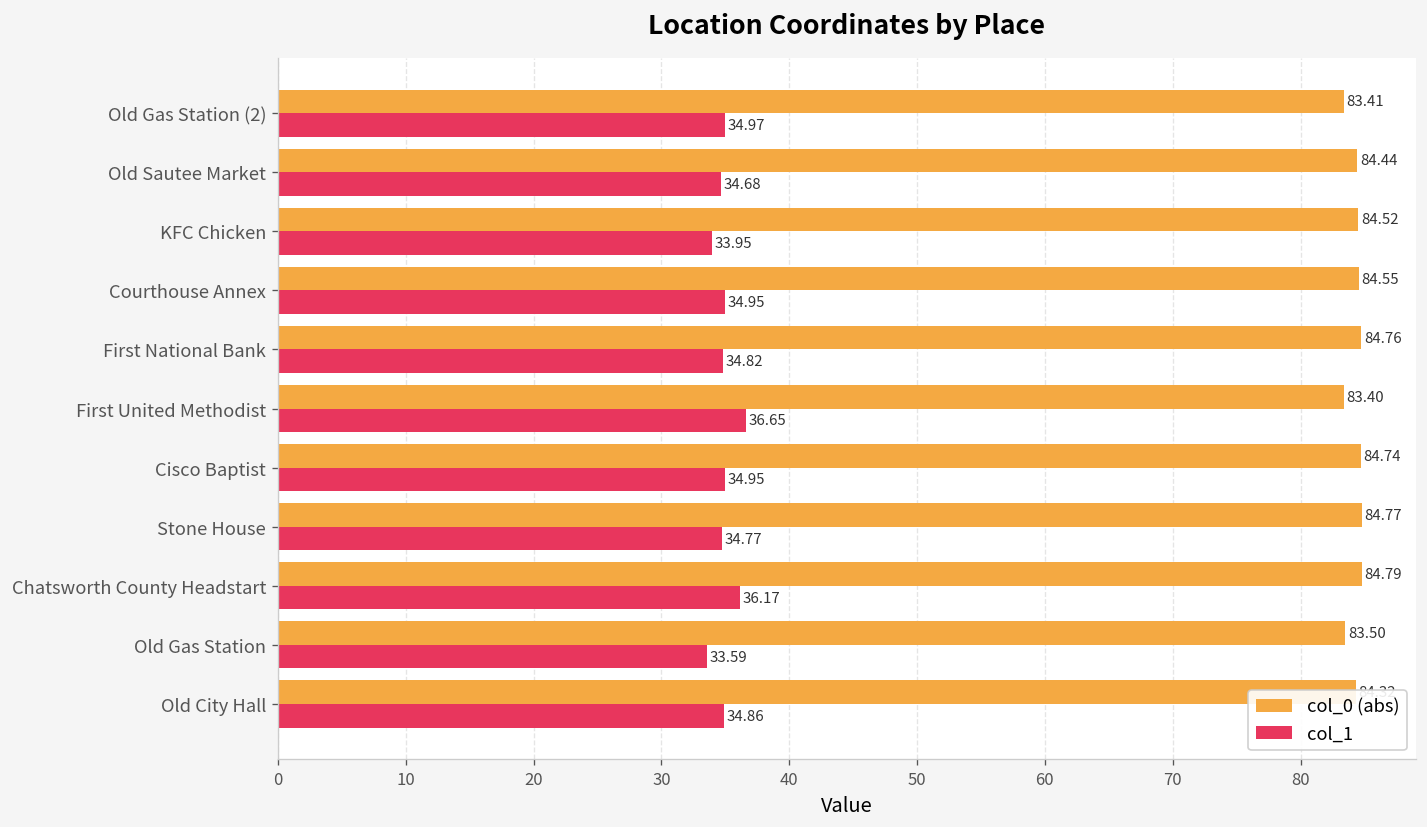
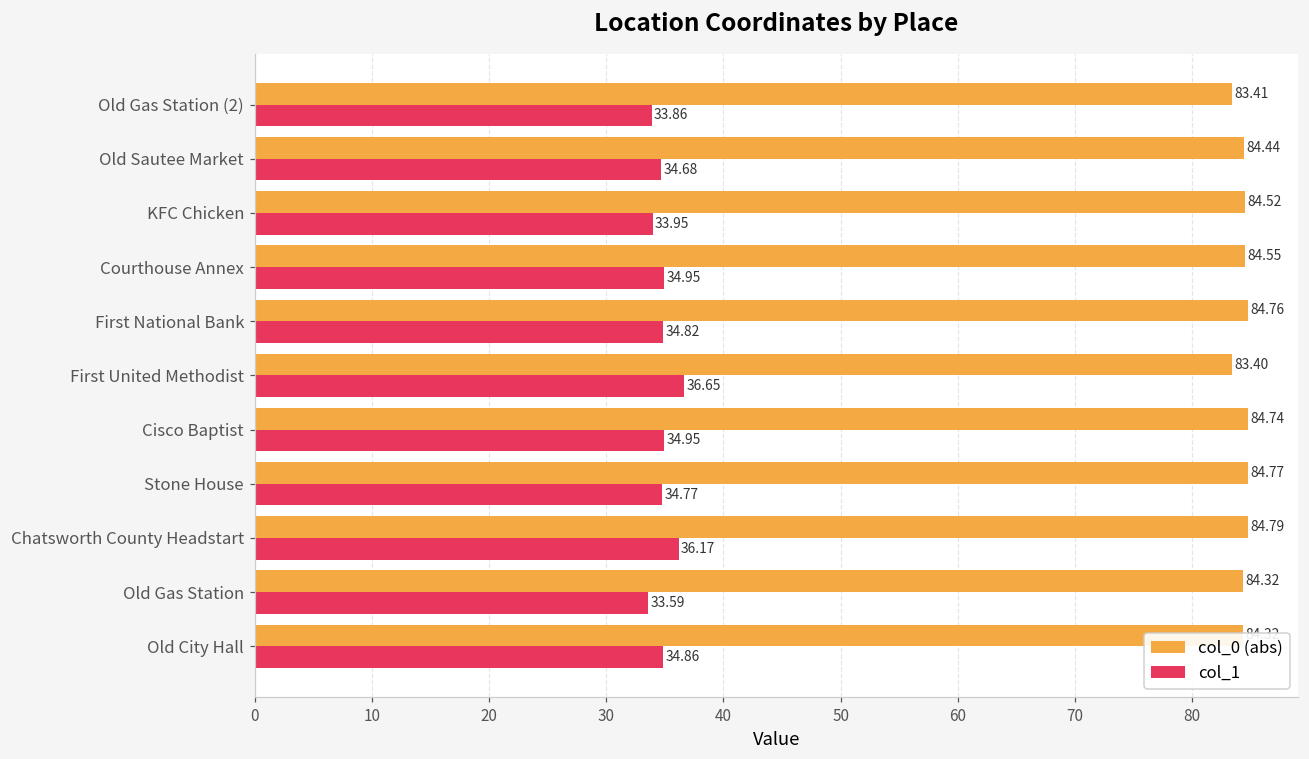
col_1, Old Gas Station (2): 34.97 -> 33.86
col_0 (abs), Old Gas Station: 83.50 -> 84.32
